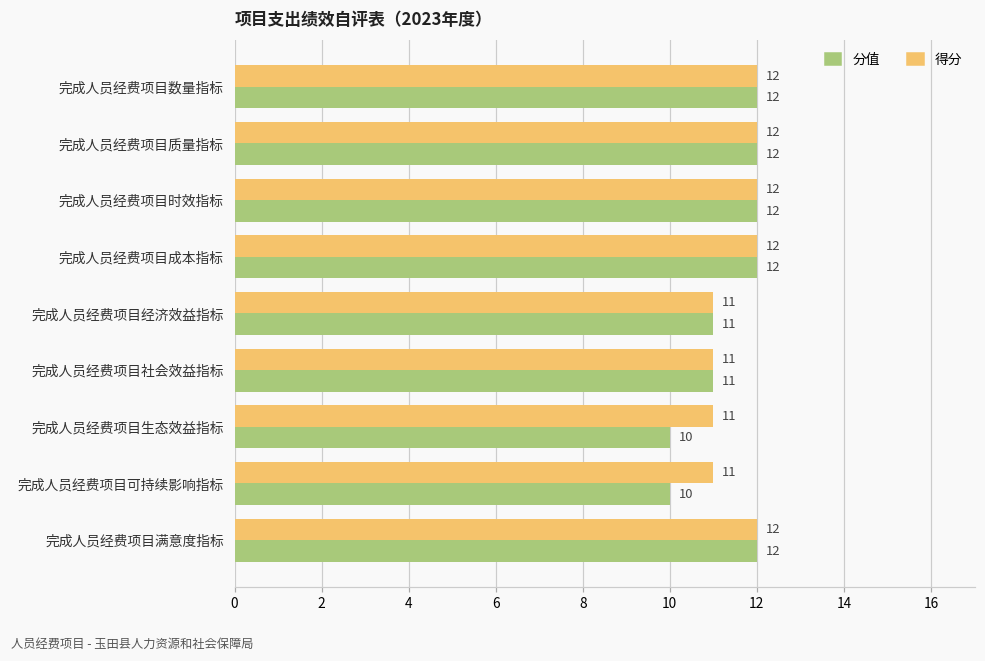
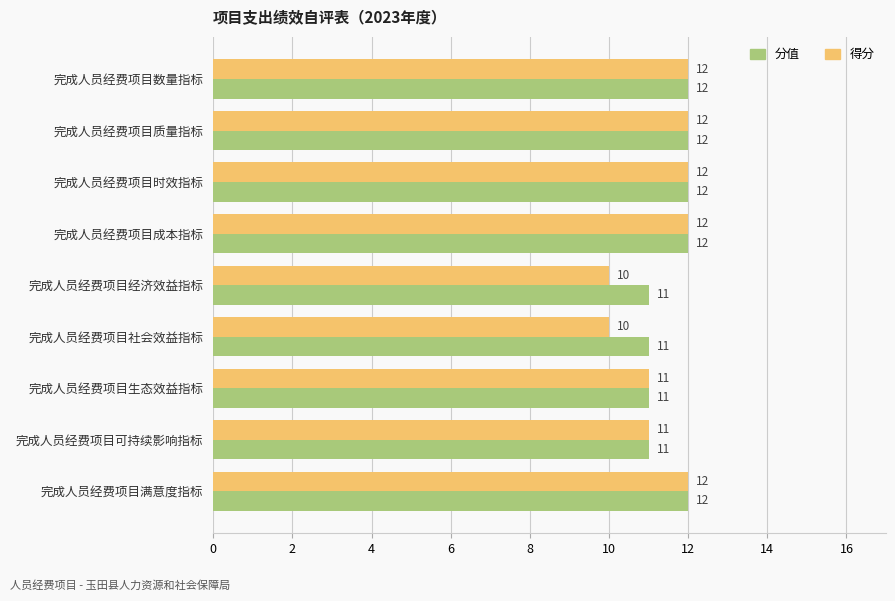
得分, 完成人员经费项目经济效益指标: 11 -> 10
得分, 完成人员经费项目社会效益指标: 11 -> 10
分值, 完成人员经费项目生态效益指标: 10 -> 11
分值, 完成人员经费项目可持续影响指标: 10 -> 11
